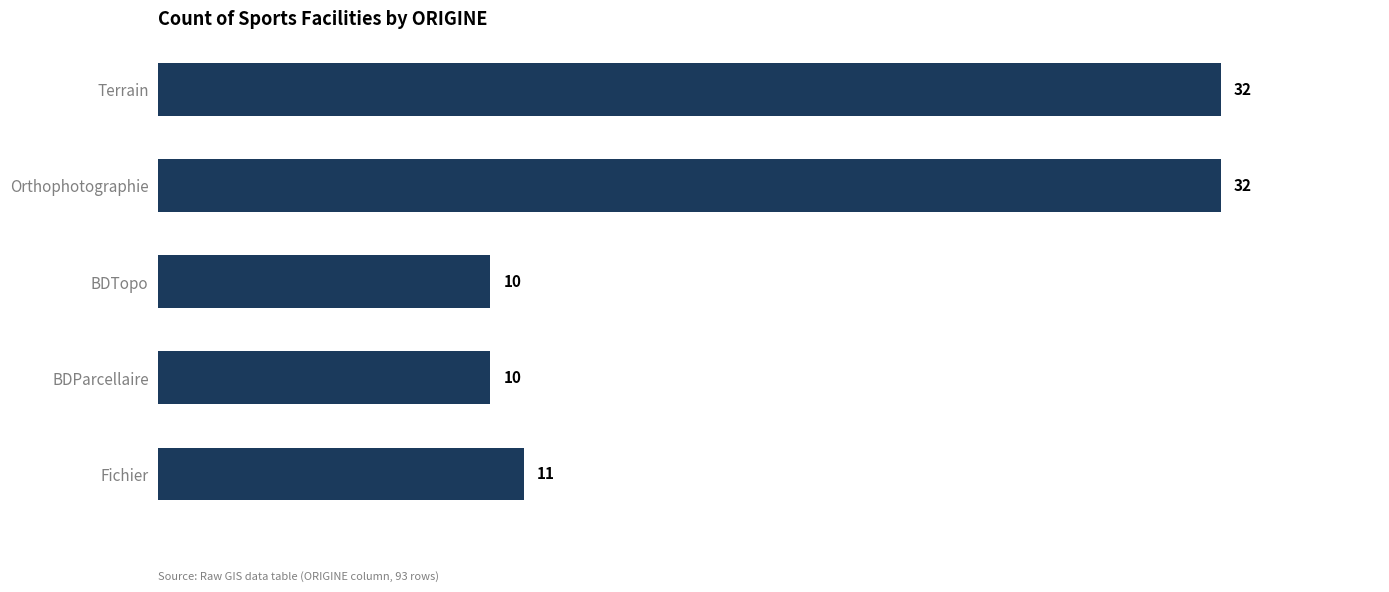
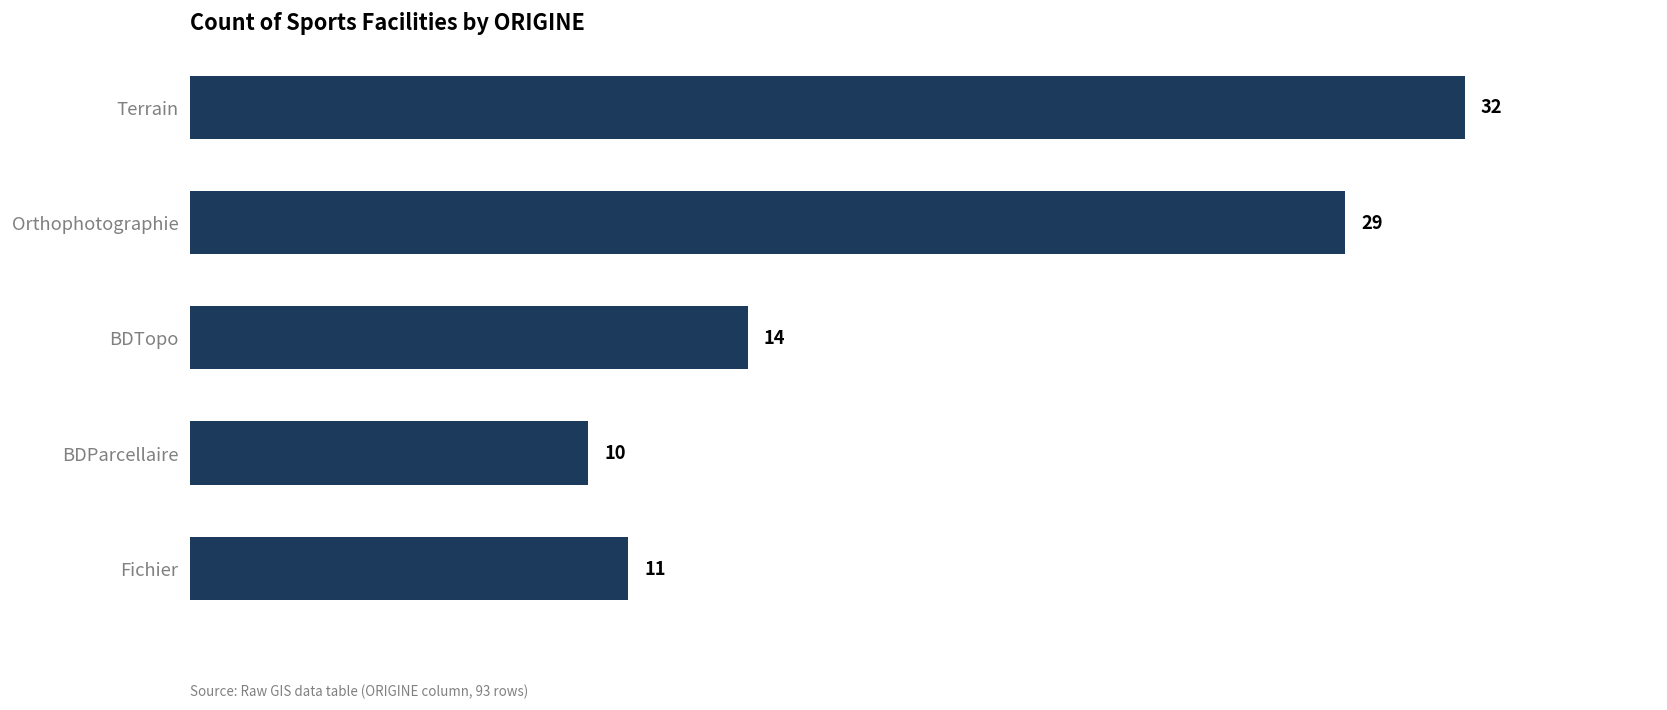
Orthophotographie: 32 -> 29
BDTopo: 10 -> 14
